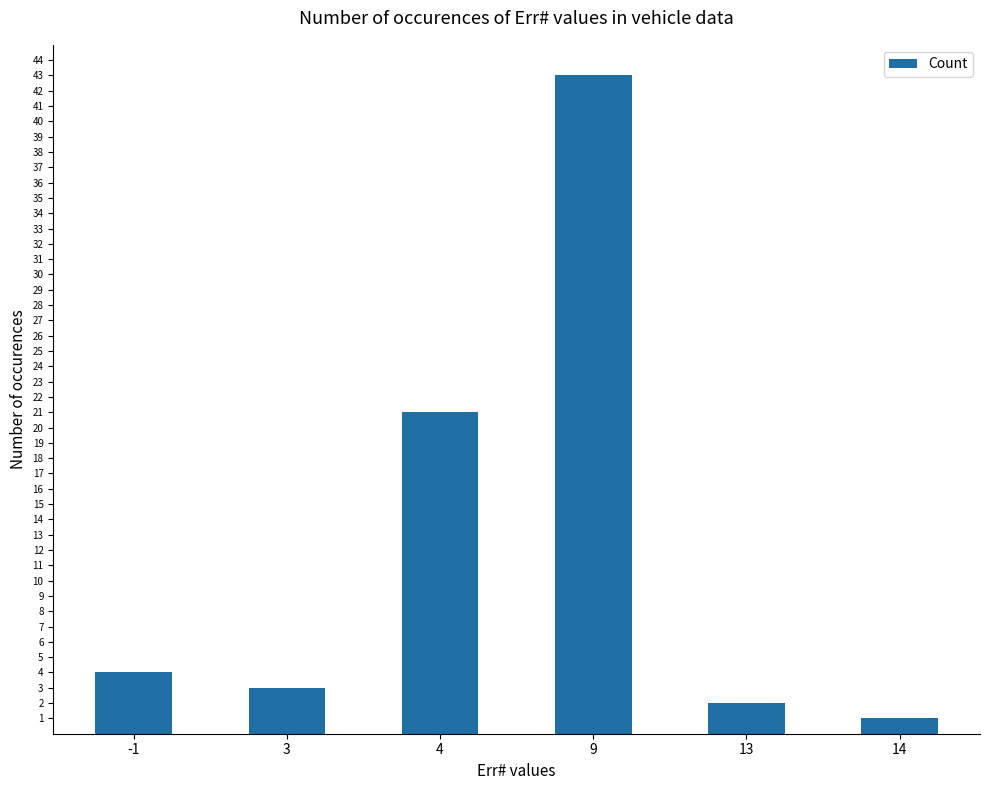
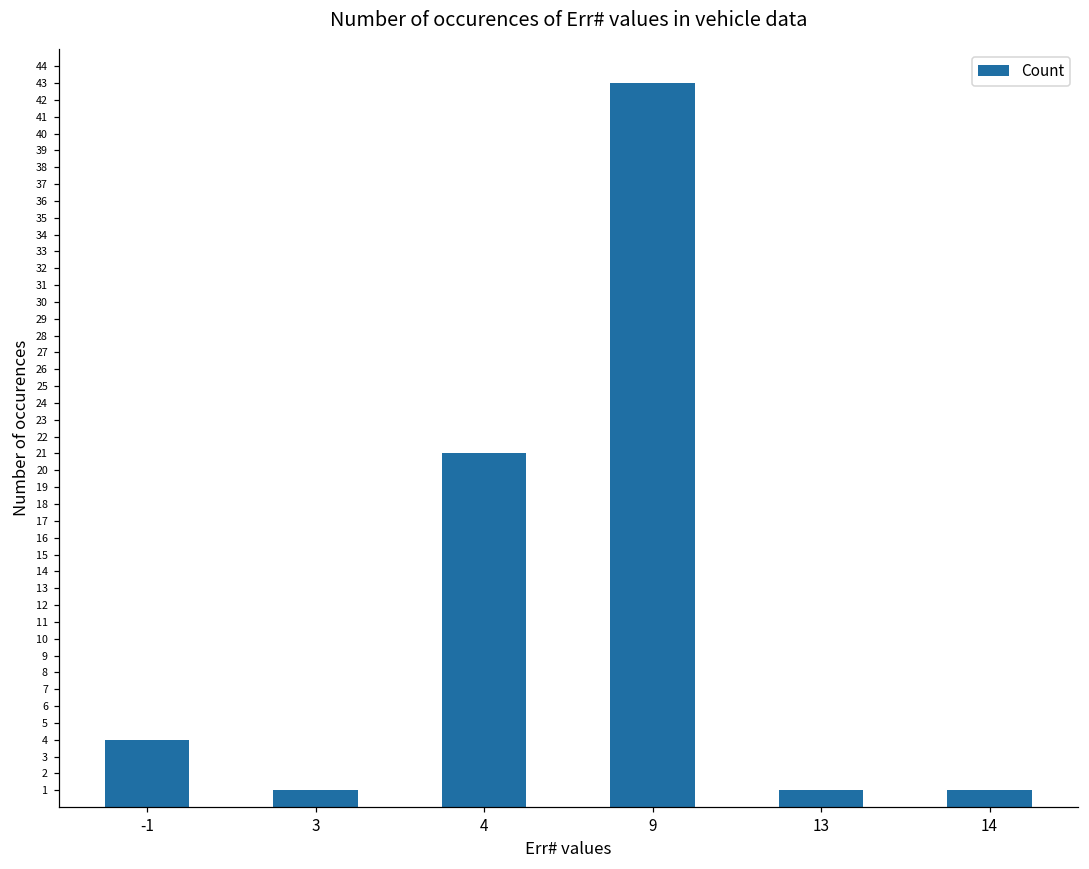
3: 3 -> 1
13: 2 -> 1
